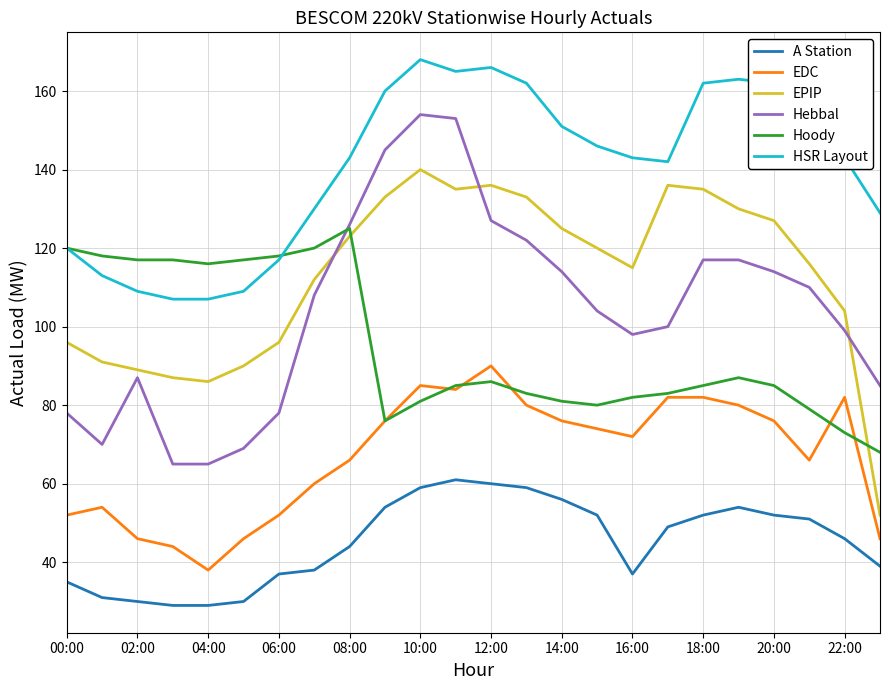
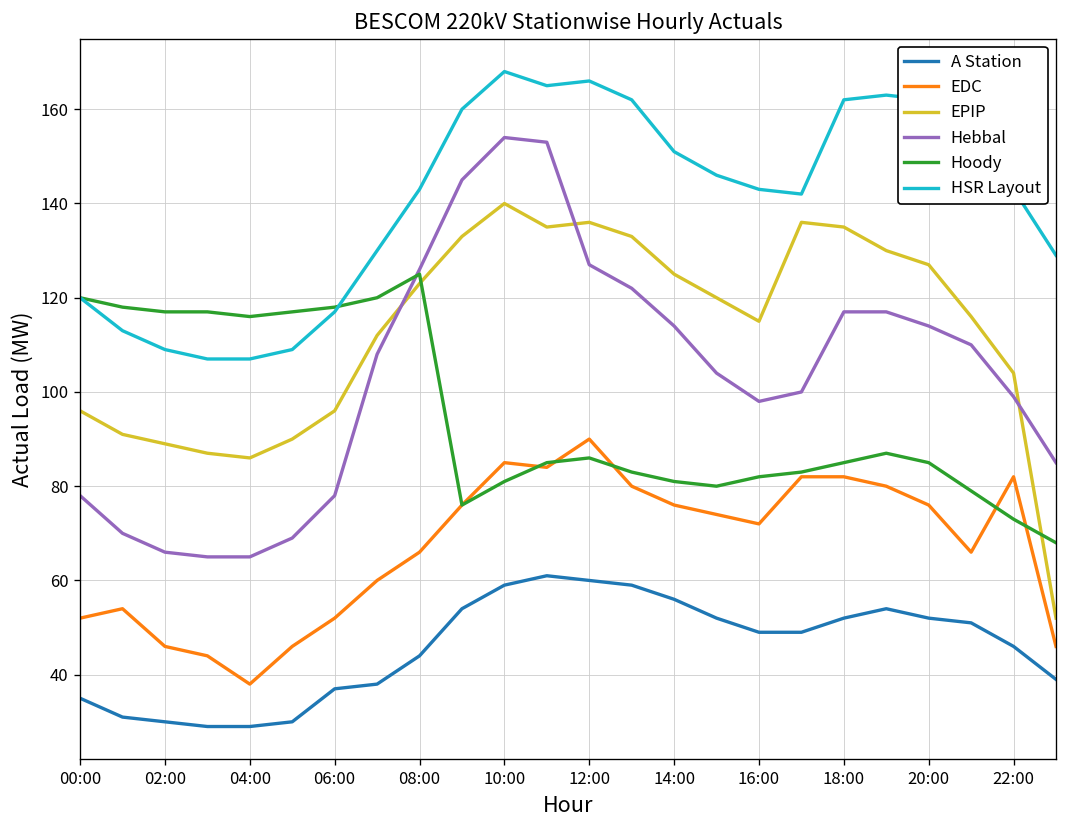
Hebbal, 02:00: 87 -> 66
A Station, 16:00: 37 -> 49
